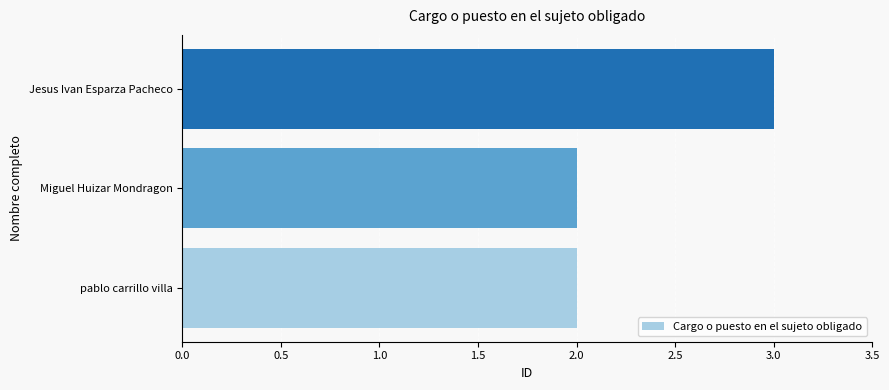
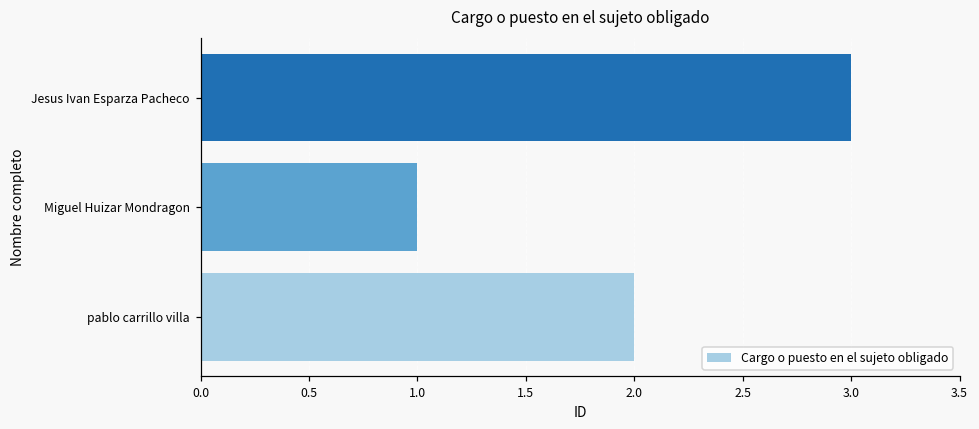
Miguel Huizar Mondragon: 2 -> 1
